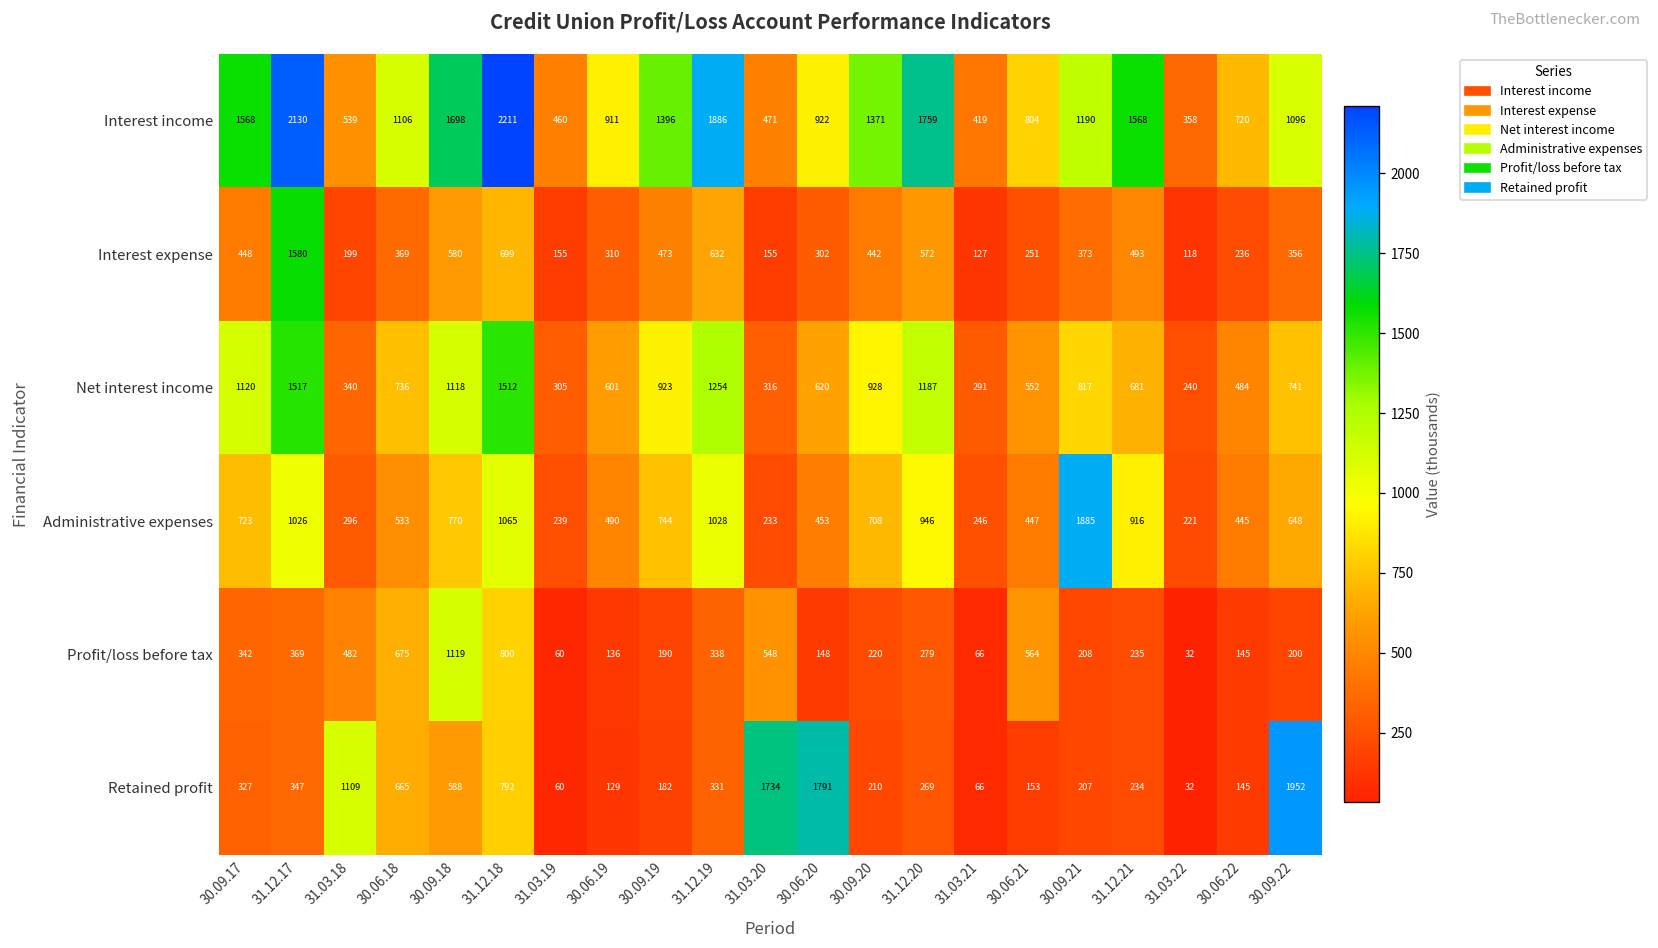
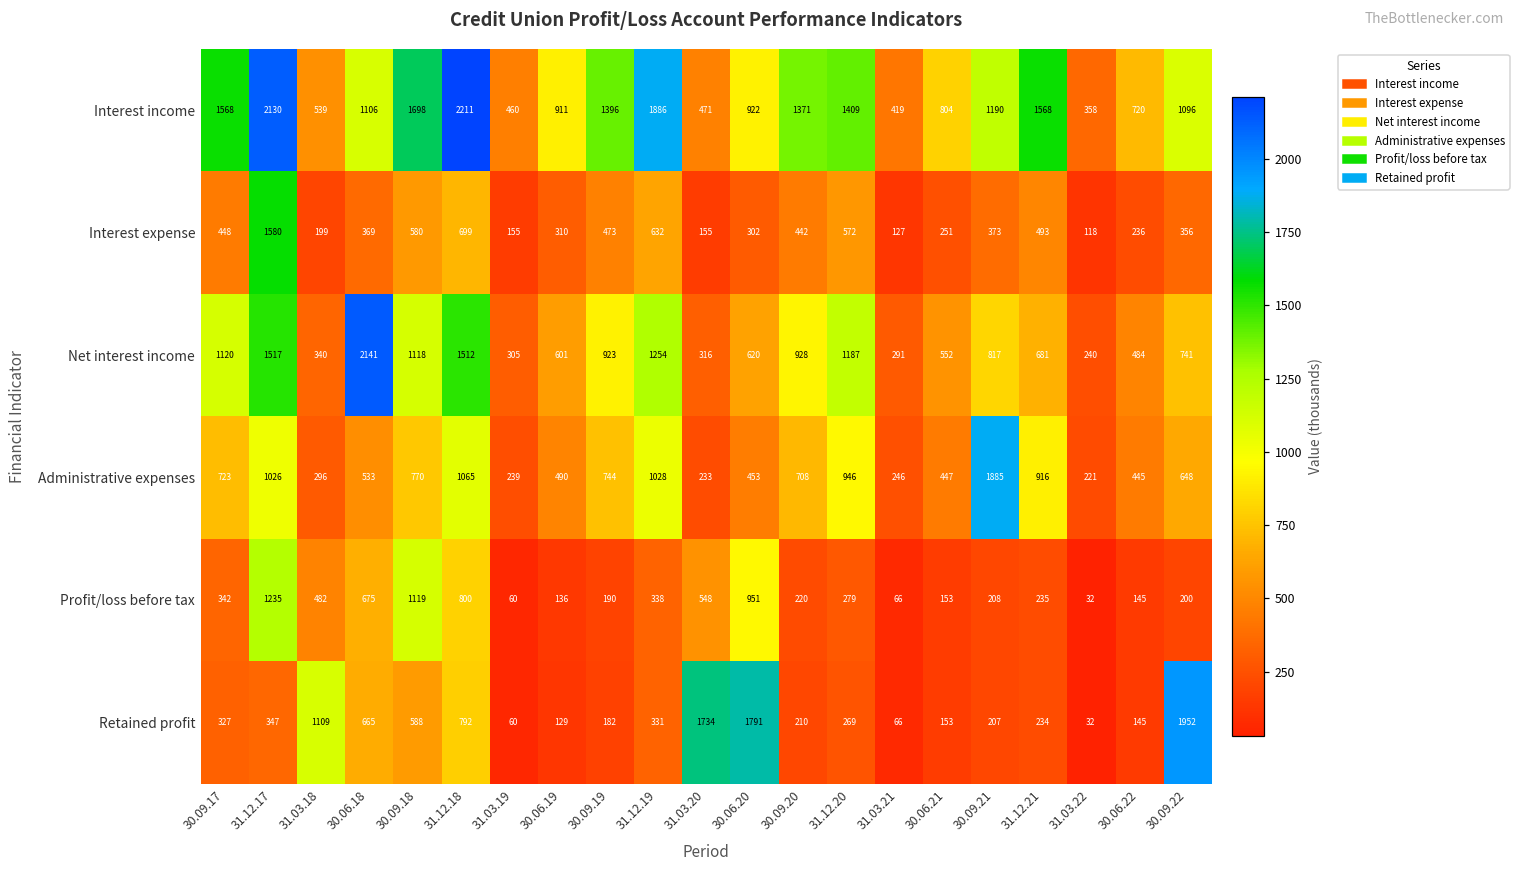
Interest income, 31.12.20: 1759 -> 1409
Net interest income, 30.06.18: 736 -> 2141
Profit/loss before tax, 31.12.17: 369 -> 1235
Profit/loss before tax, 30.06.20: 148 -> 951
Profit/loss before tax, 30.06.21: 564 -> 153
